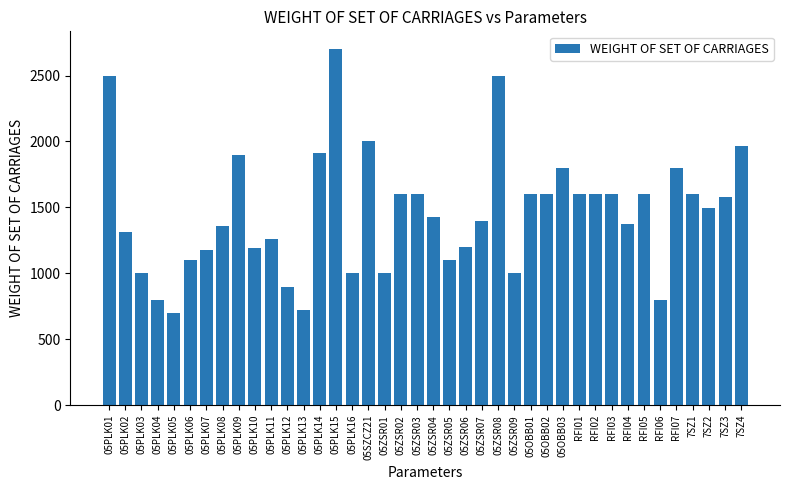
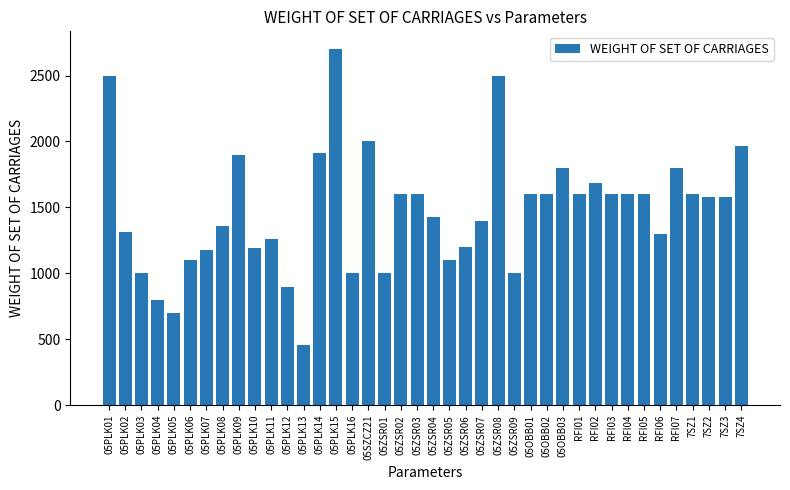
05PLK13: 720 -> 460
RFI02: 1600 -> 1690
RFI04: 1370 -> 1600
RFI06: 800 -> 1300
7SZ2: 1500 -> 1580
